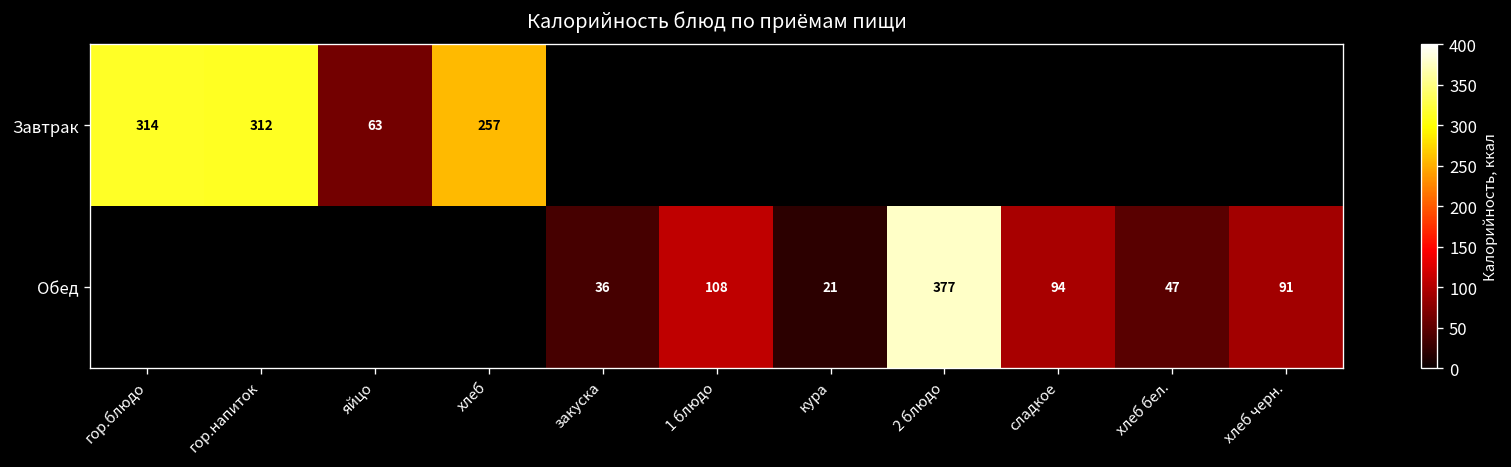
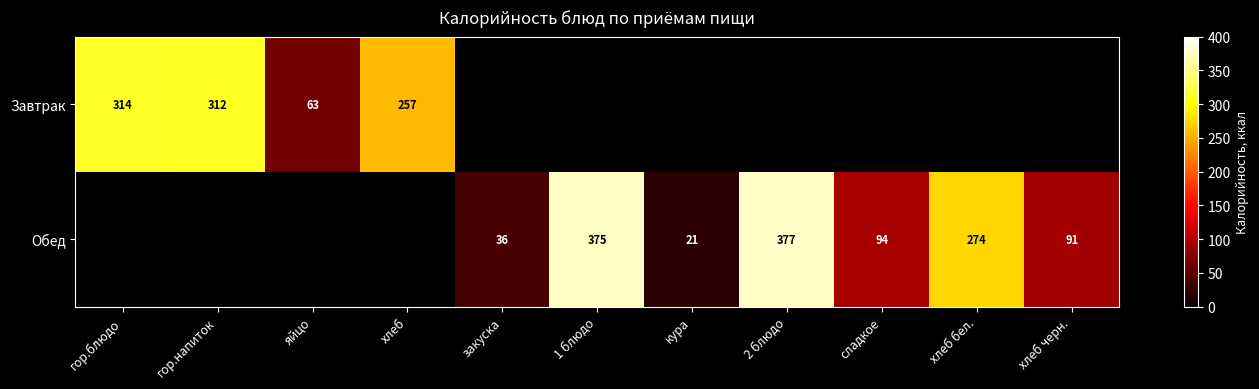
Обед, 1 блюдо: 108 -> 375
Обед, хлеб бел.: 47 -> 274
